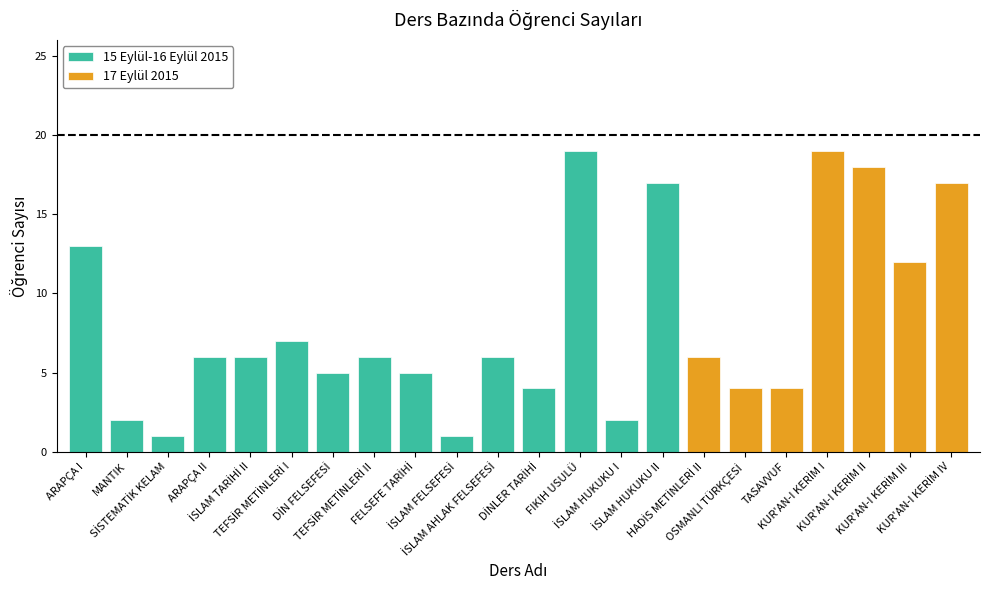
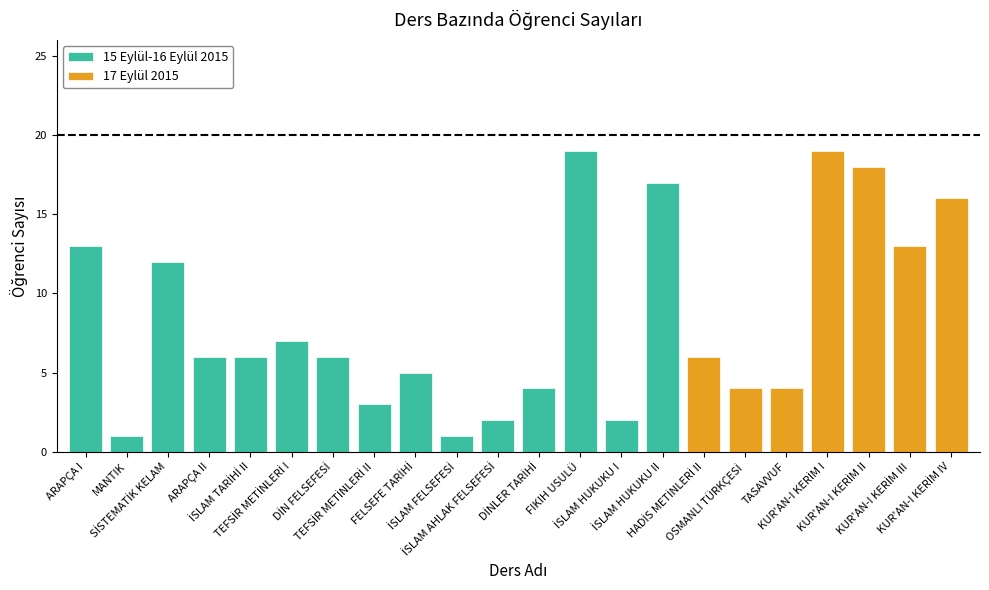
15 Eylül-16 Eylül 2015, MANTIK: 2 -> 1
15 Eylül-16 Eylül 2015, SİSTEMATİK KELAM: 1 -> 12
15 Eylül-16 Eylül 2015, DİN FELSEFESİ: 5 -> 6
15 Eylül-16 Eylül 2015, TEFSİR METİNLERİ II: 6 -> 3
15 Eylül-16 Eylül 2015, İSLAM AHLAK FELSEFESİ: 6 -> 2
17 Eylül 2015, KUR'AN-I KERİM III: 12 -> 13
17 Eylül 2015, KUR'AN-I KERİM IV: 17 -> 16
